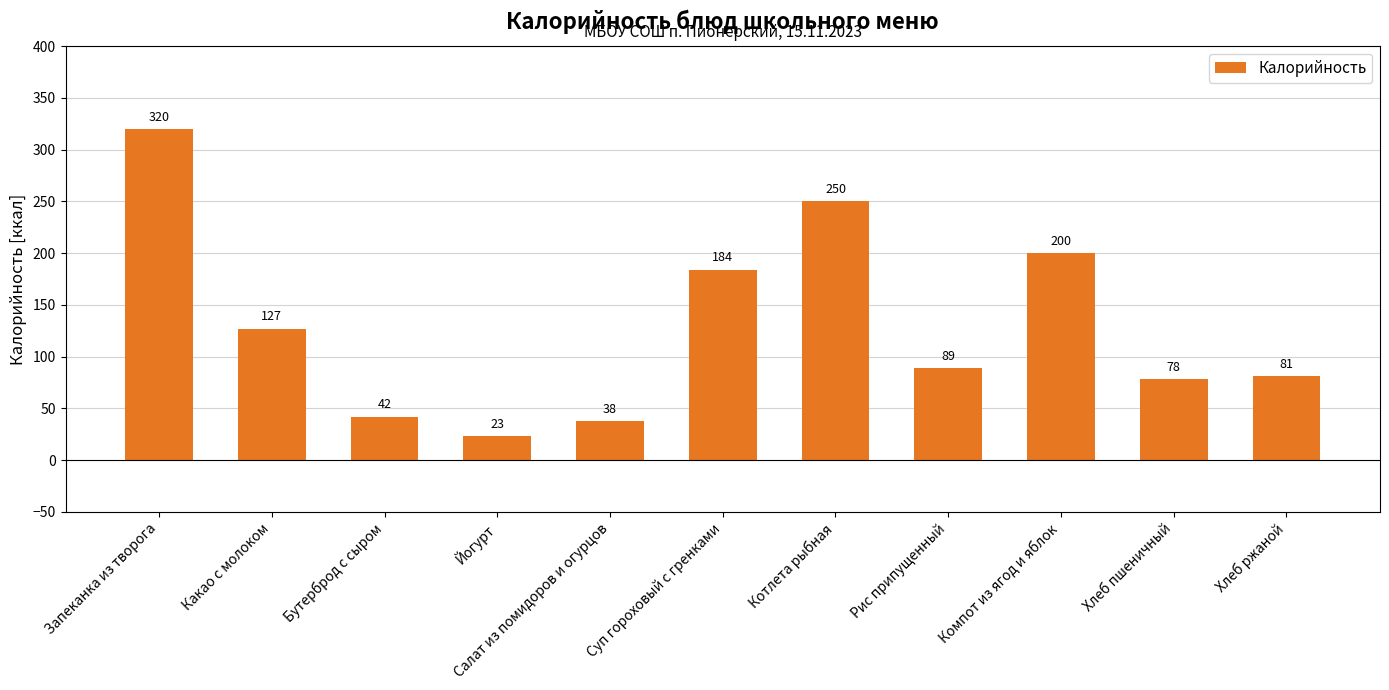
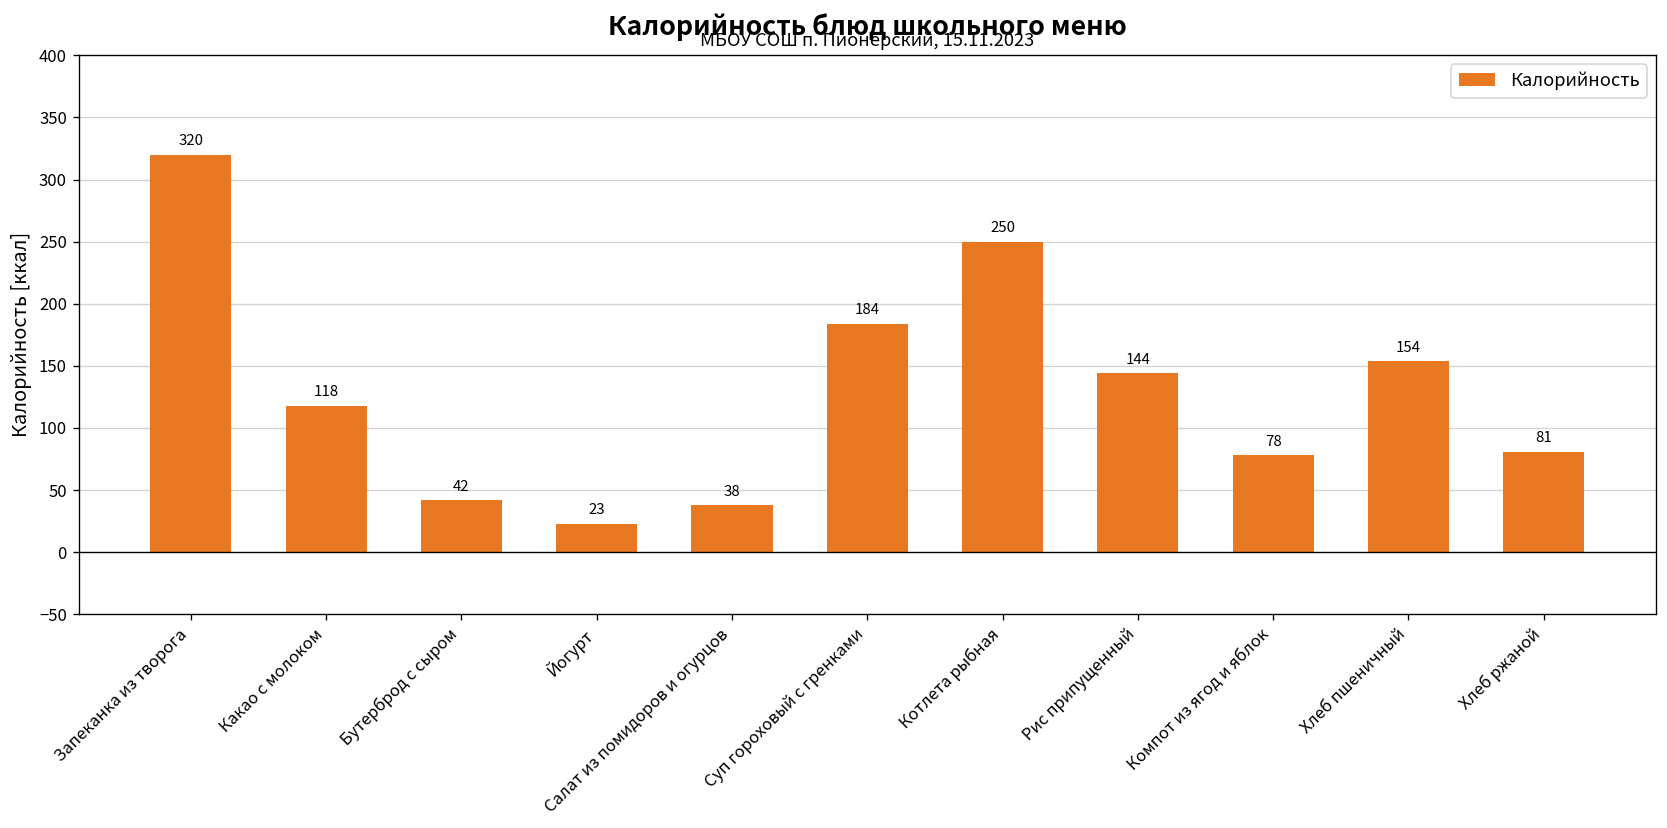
Какао с молоком: 127 -> 118
Рис припущенный: 89 -> 144
Компот из ягод и яблок: 200 -> 78
Хлеб пшеничный: 78 -> 154
